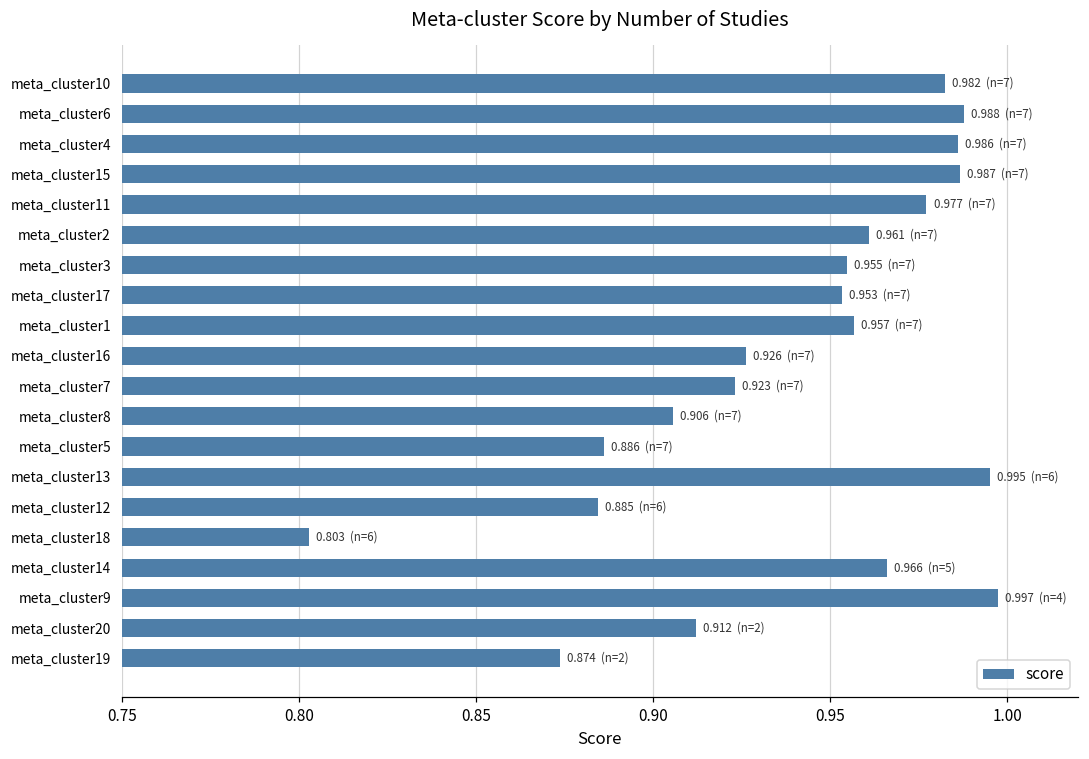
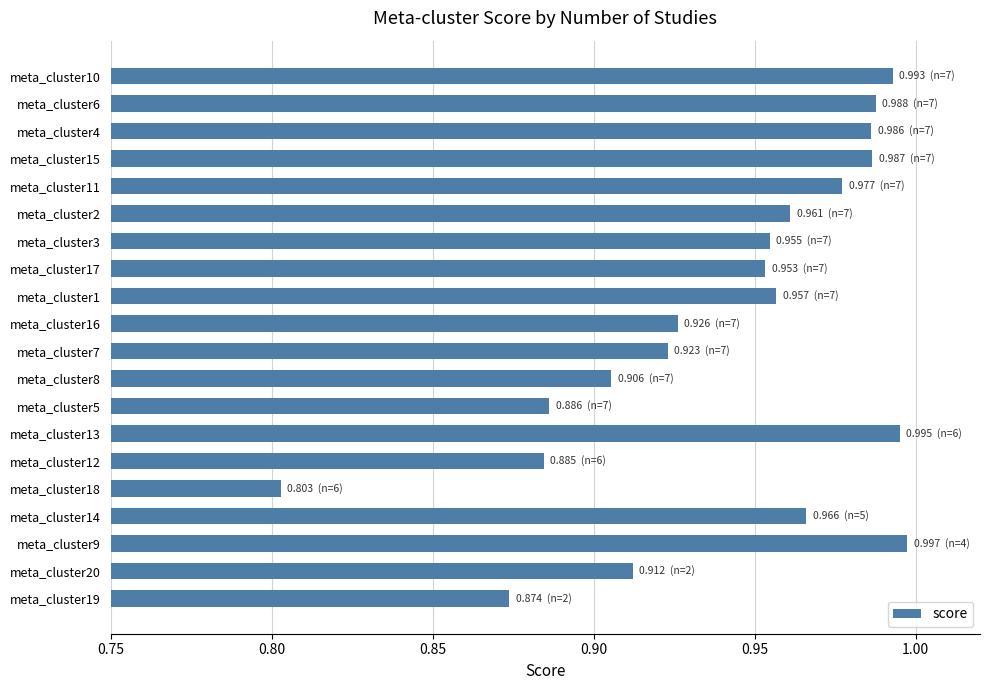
meta_cluster10: 0.982 -> 0.993
